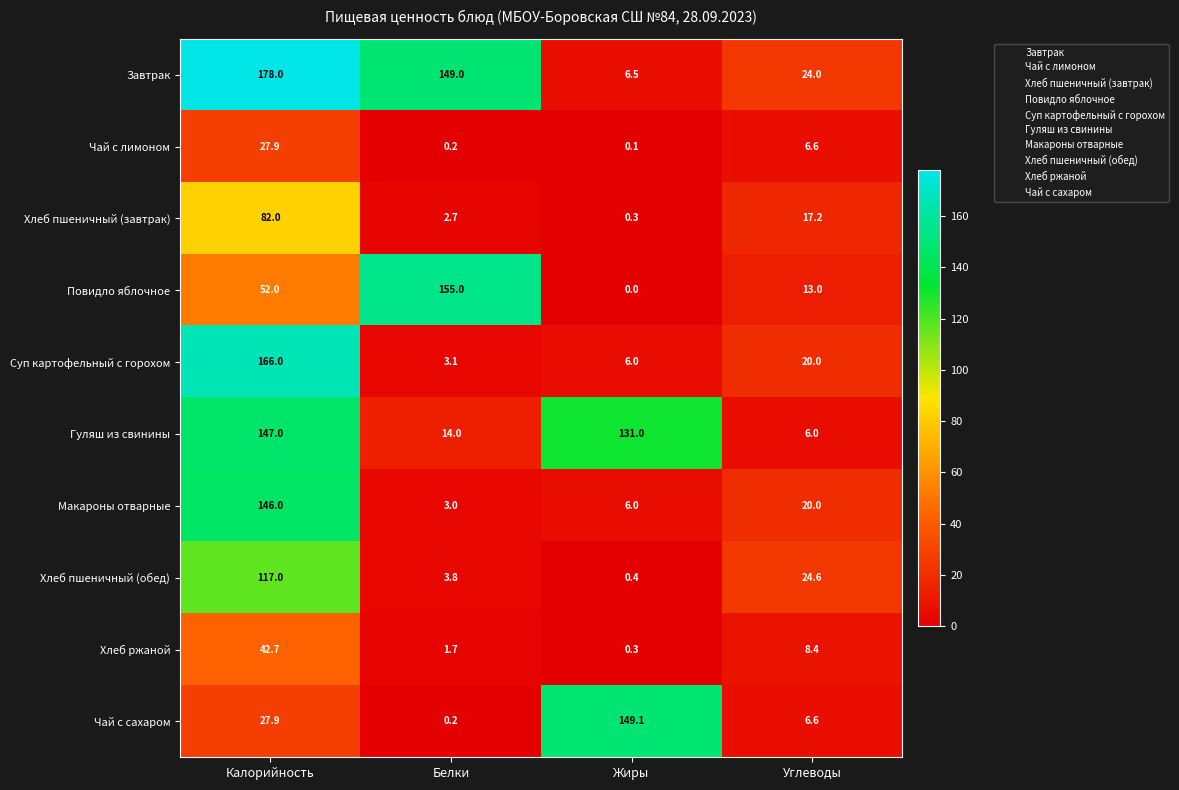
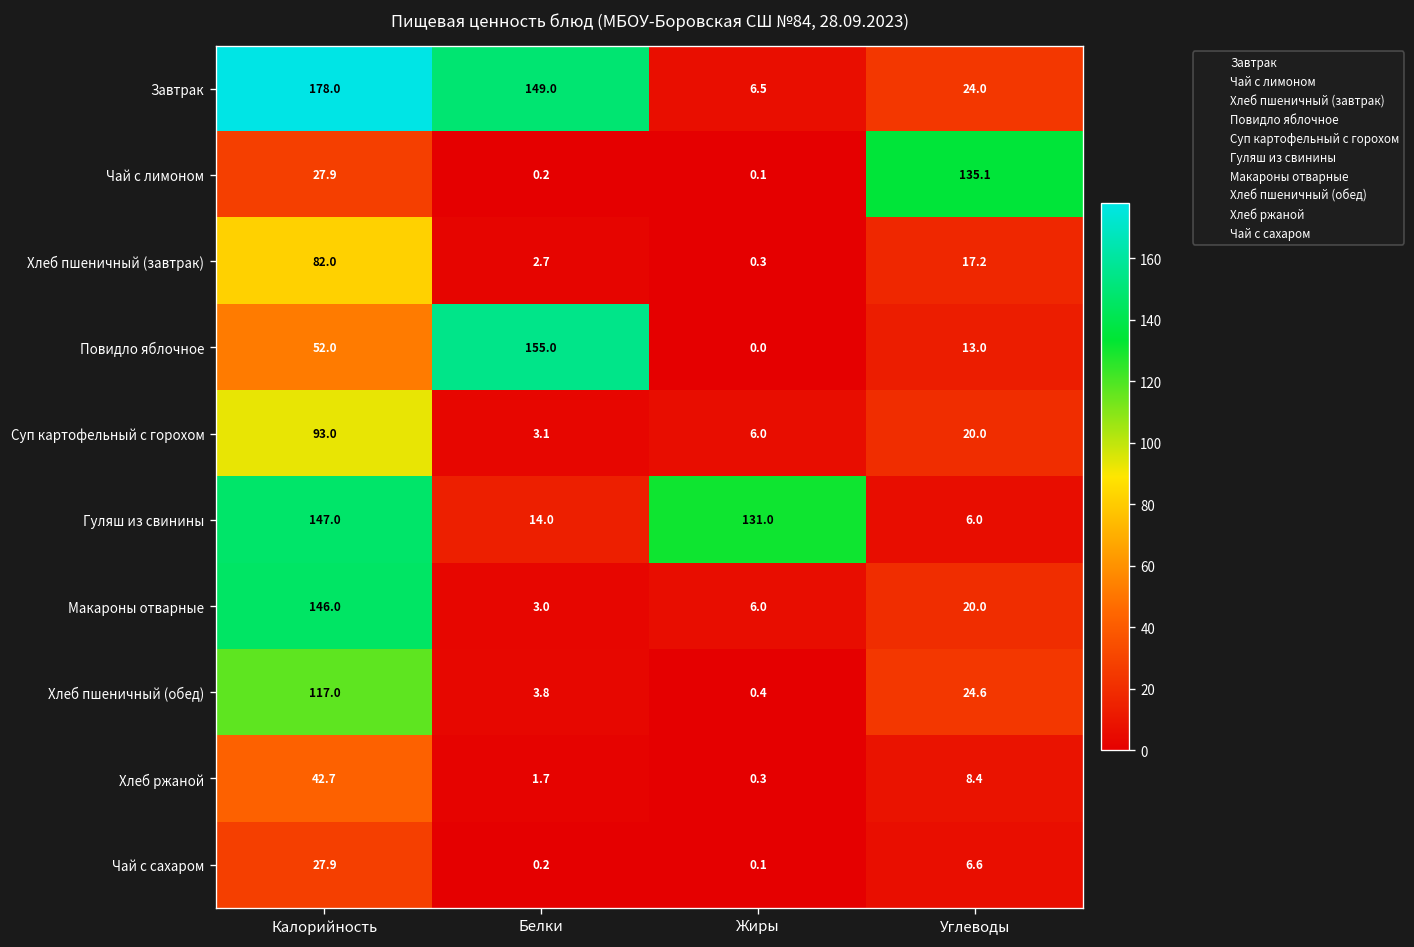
Чай с лимоном, Углеводы: 6.6 -> 135.1
Суп картофельный с горохом, Калорийность: 166.0 -> 93.0
Чай с сахаром, Жиры: 149.1 -> 0.1
